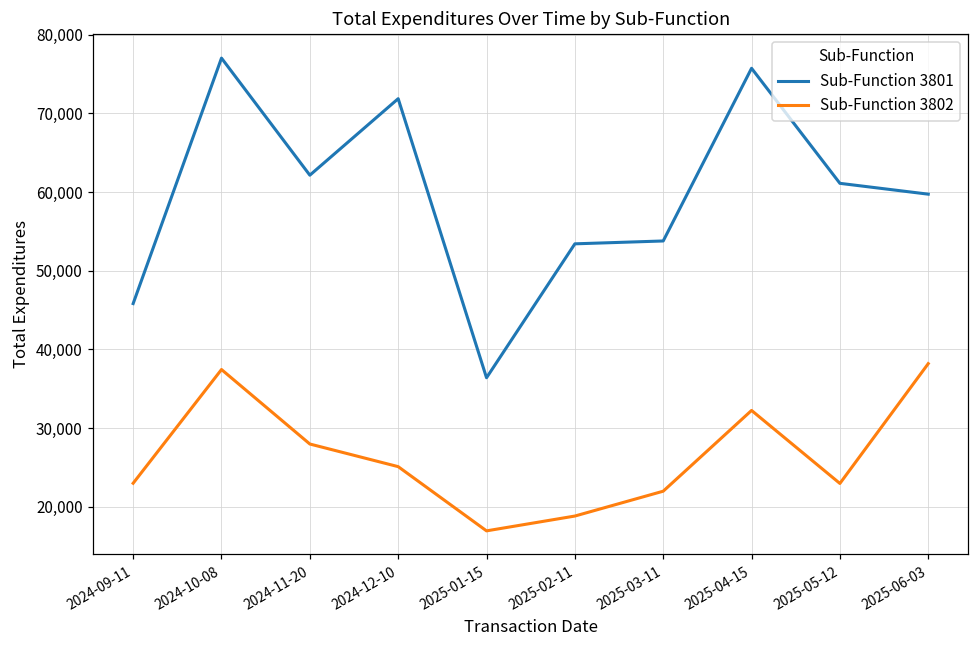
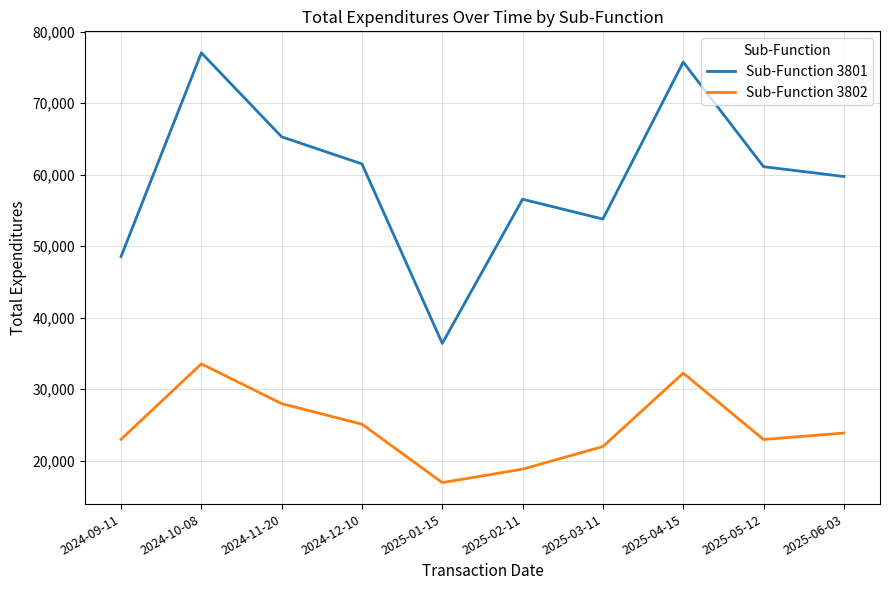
Sub-Function 3801, 2024-09-11: 46,000 -> 49,000
Sub-Function 3802, 2024-10-08: 37,000 -> 34,000
Sub-Function 3801, 2024-11-20: 62,000 -> 65,000
Sub-Function 3801, 2024-12-10: 72,000 -> 61,000
Sub-Function 3801, 2025-02-11: 53,000 -> 57,000
Sub-Function 3802, 2025-06-03: 38,000 -> 24,000
